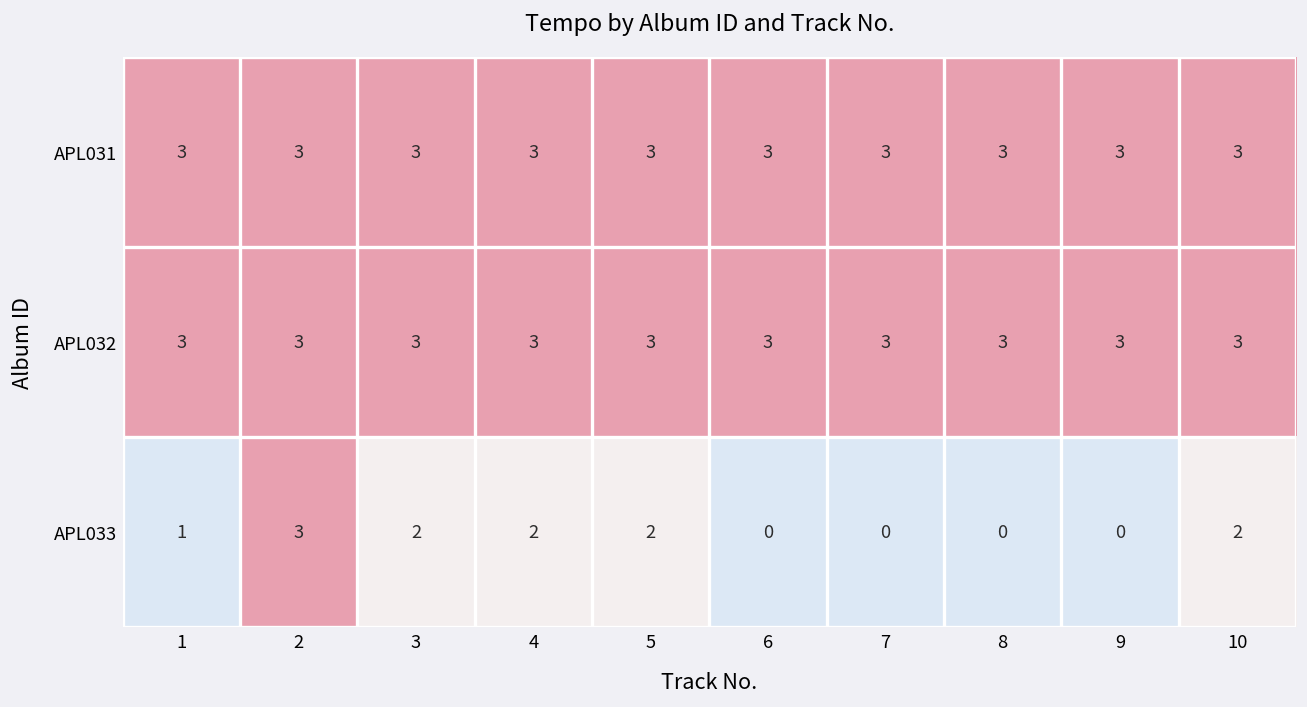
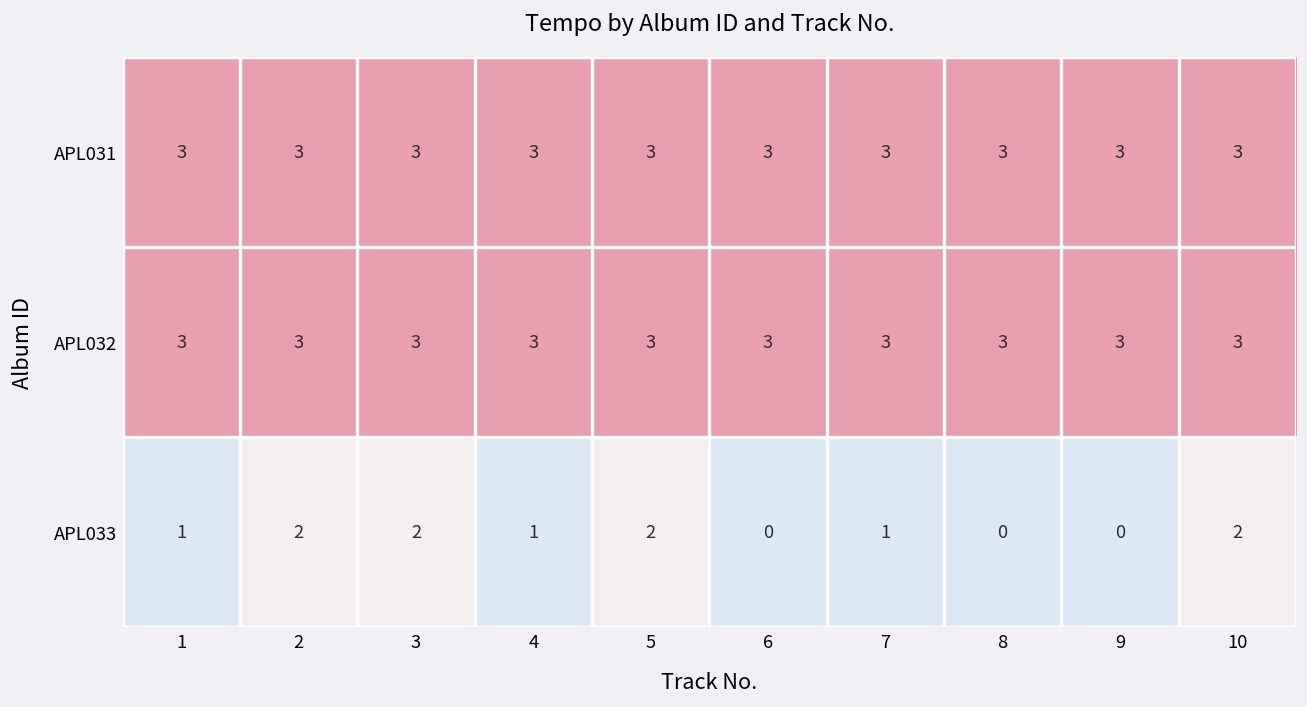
APL033, 2: 3 -> 2
APL033, 4: 2 -> 1
APL033, 7: 0 -> 1
